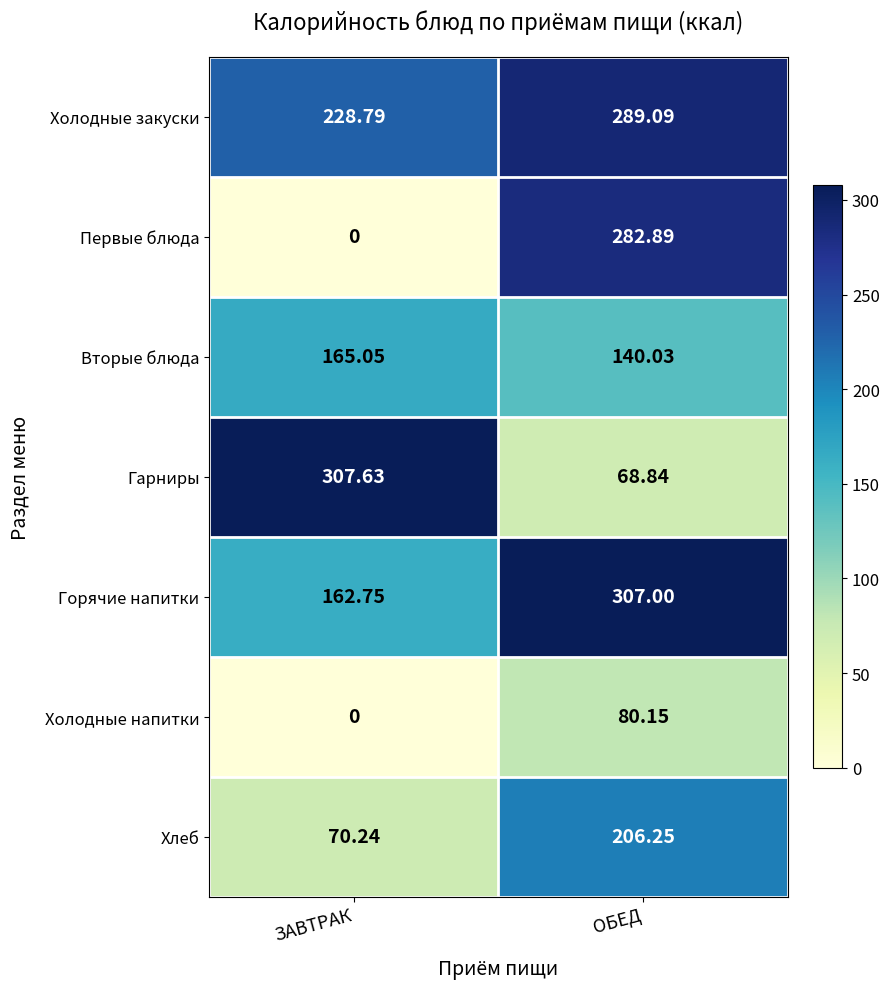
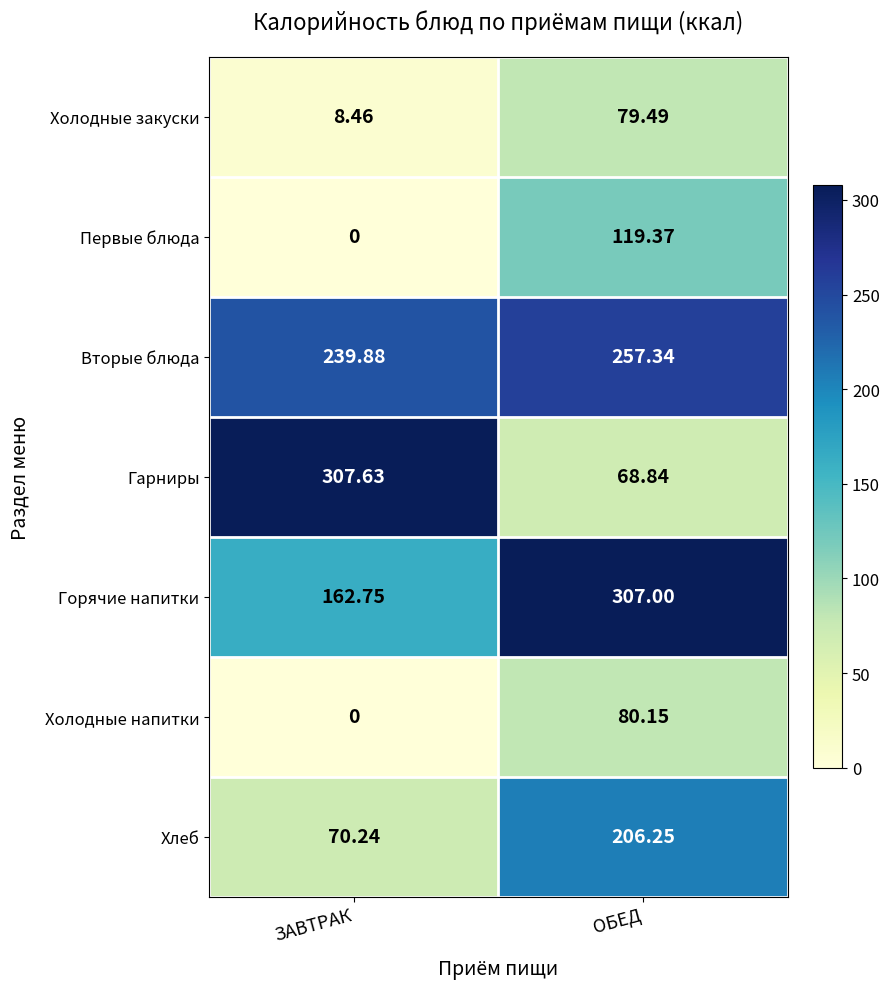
Холодные закуски, ЗАВТРАК: 228.79 -> 8.46
Холодные закуски, ОБЕД: 289.09 -> 79.49
Первые блюда, ОБЕД: 282.89 -> 119.37
Вторые блюда, ЗАВТРАК: 165.05 -> 239.88
Вторые блюда, ОБЕД: 140.03 -> 257.34
